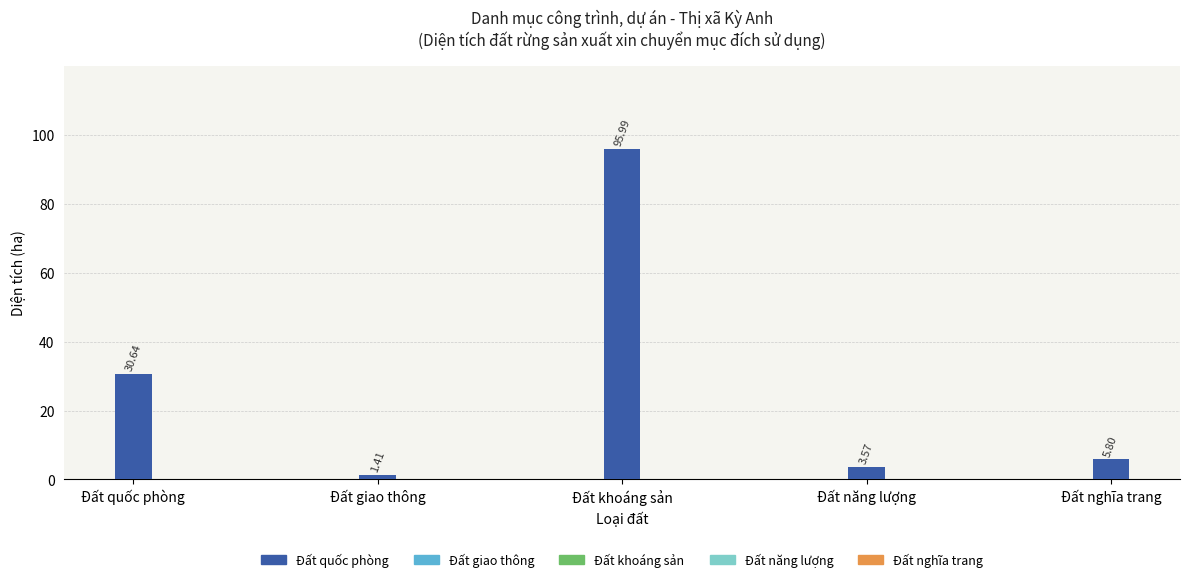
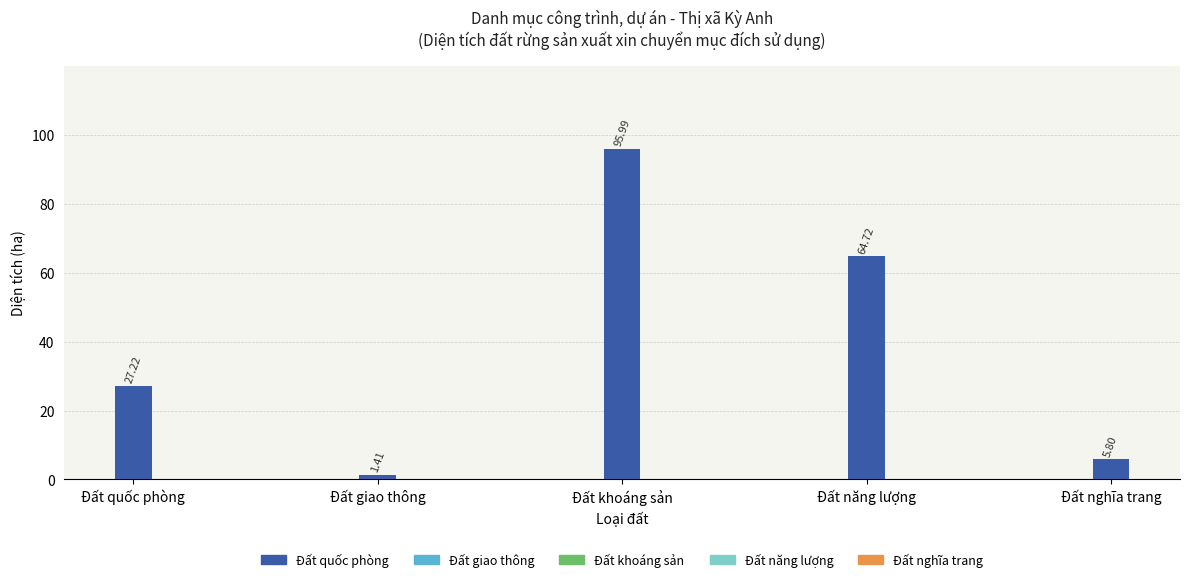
Đất quốc phòng: 30.64 -> 27.22
Đất năng lượng: 3.57 -> 64.72
